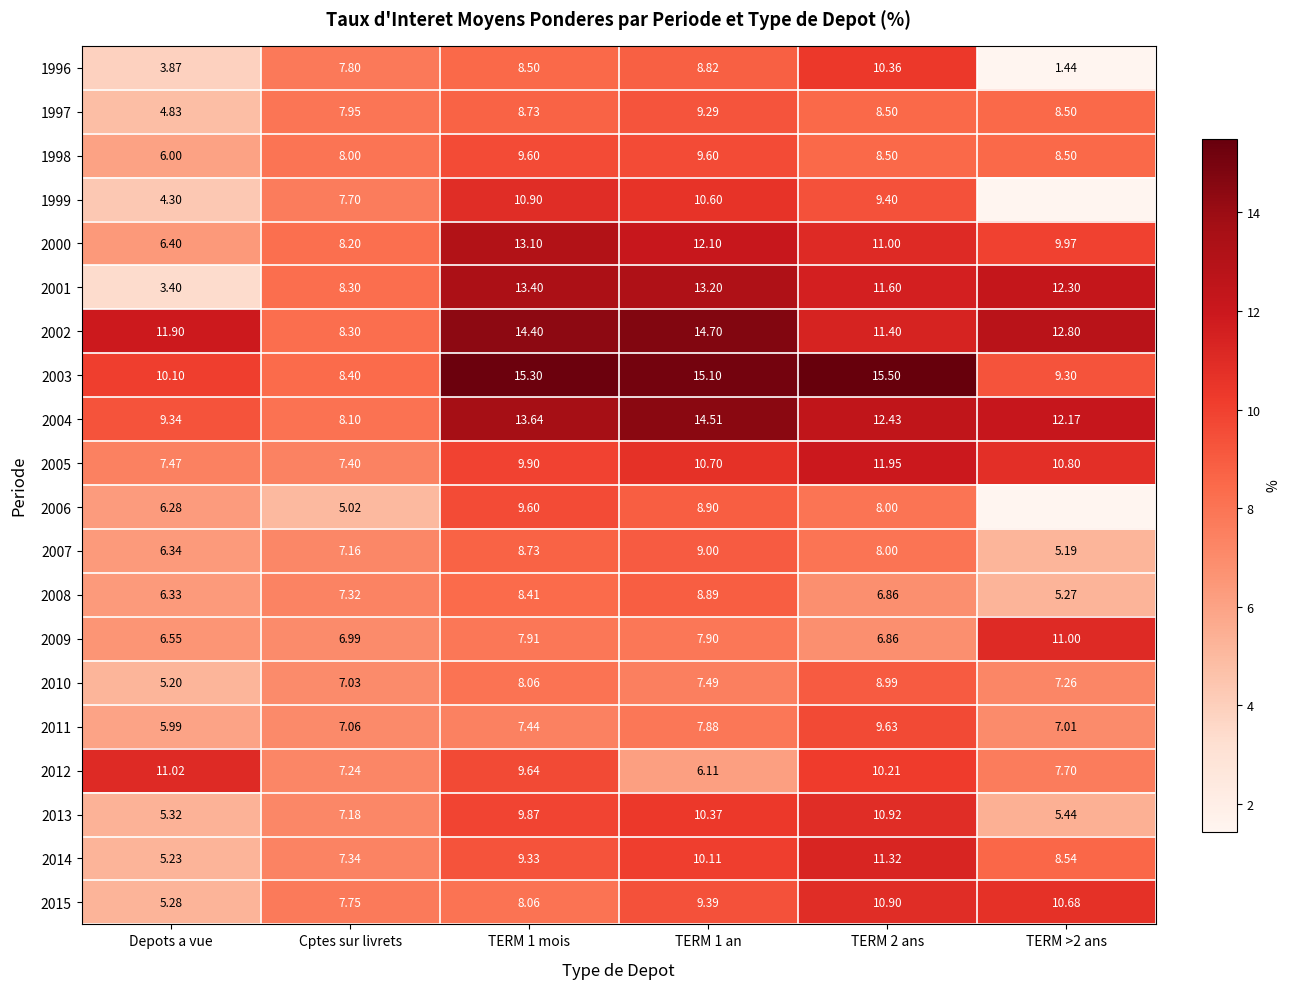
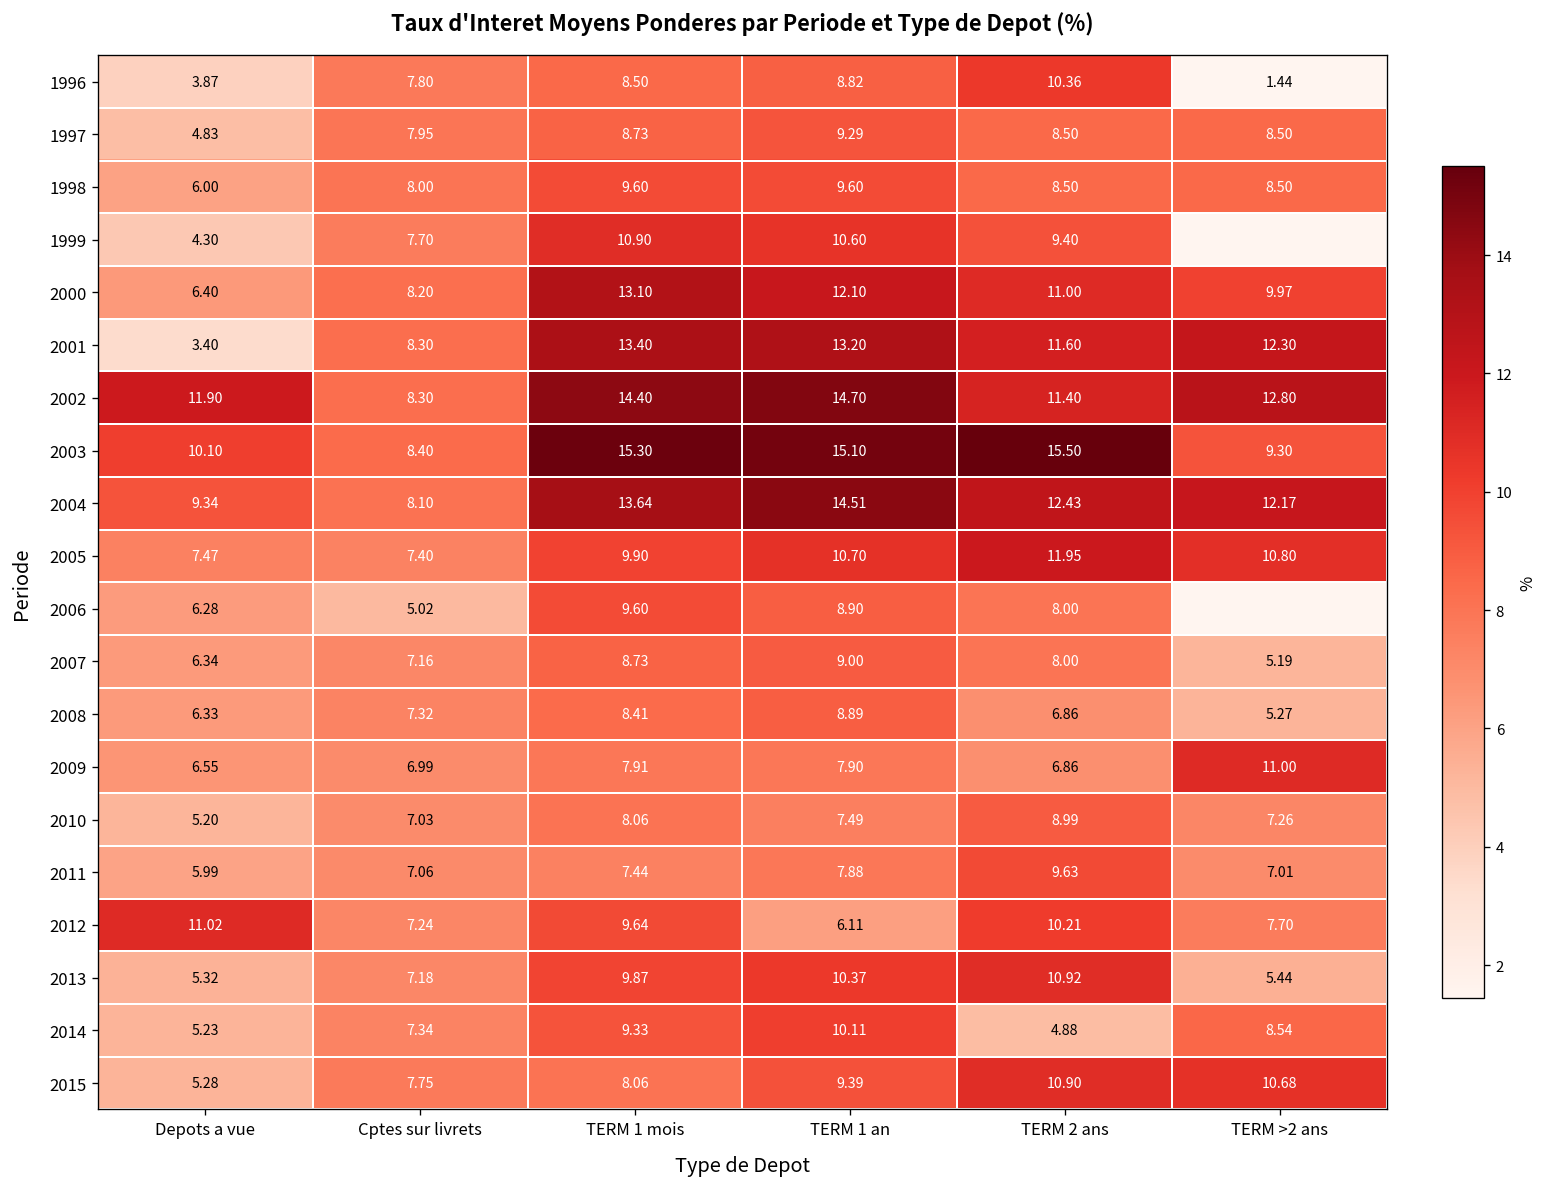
2014, TERM 2 ans: 11.32 -> 4.88
